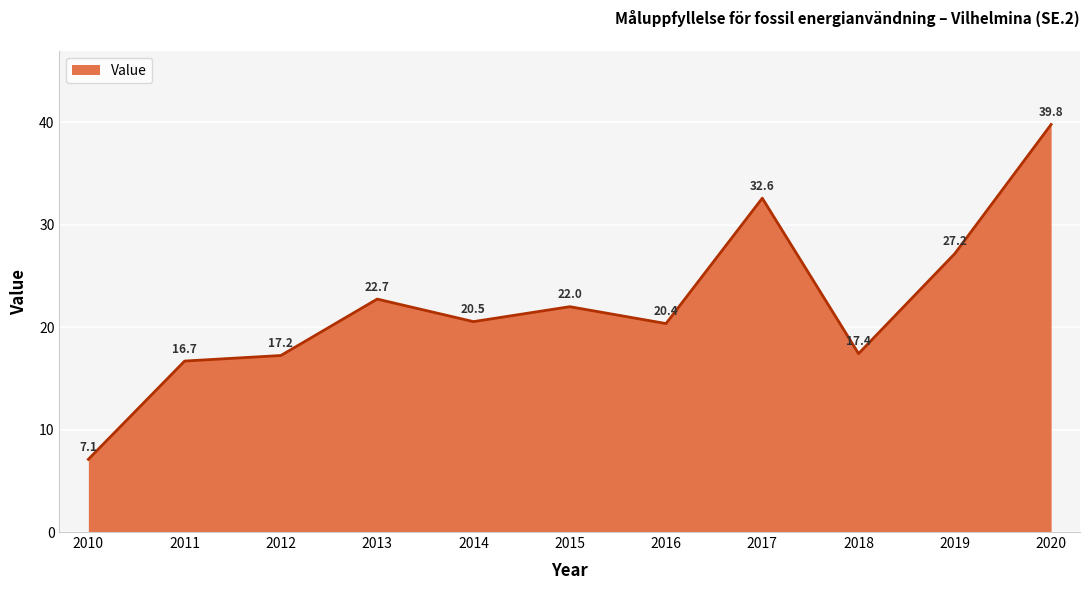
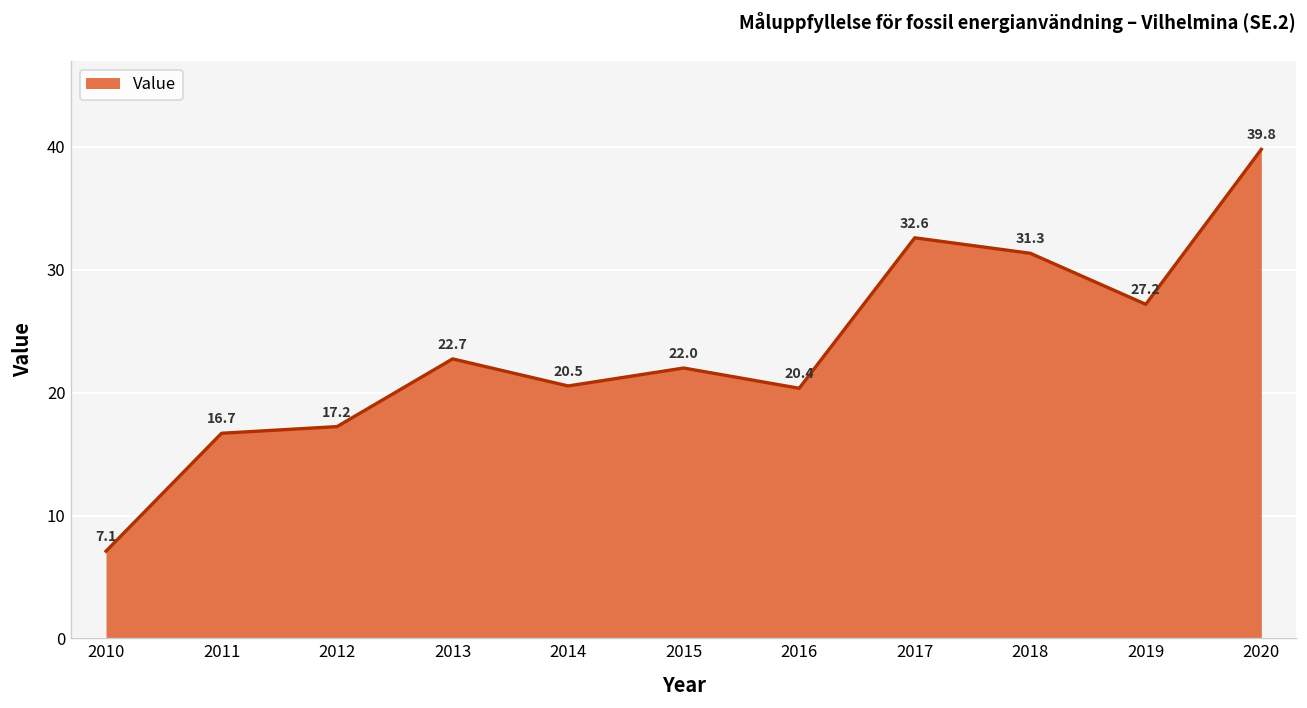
2018: 17.4 -> 31.3
